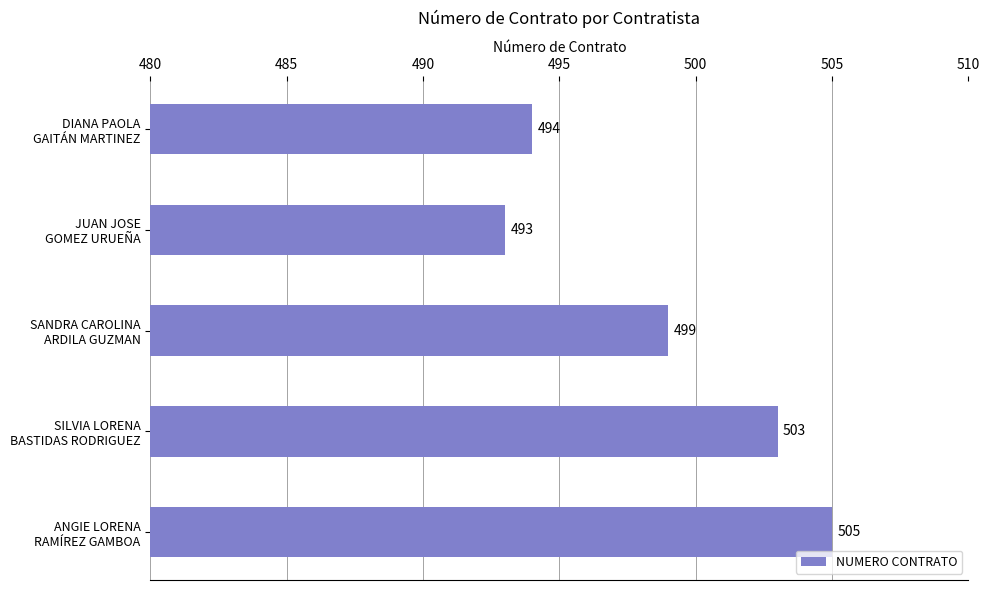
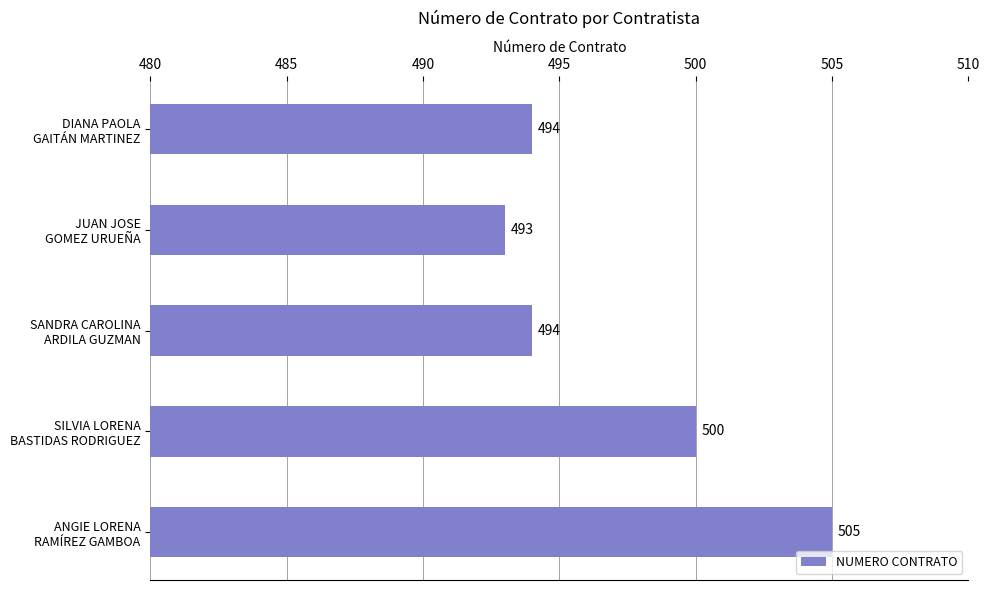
SANDRA CAROLINA ARDILA GUZMAN: 499 -> 494
SILVIA LORENA BASTIDAS RODRIGUEZ: 503 -> 500
